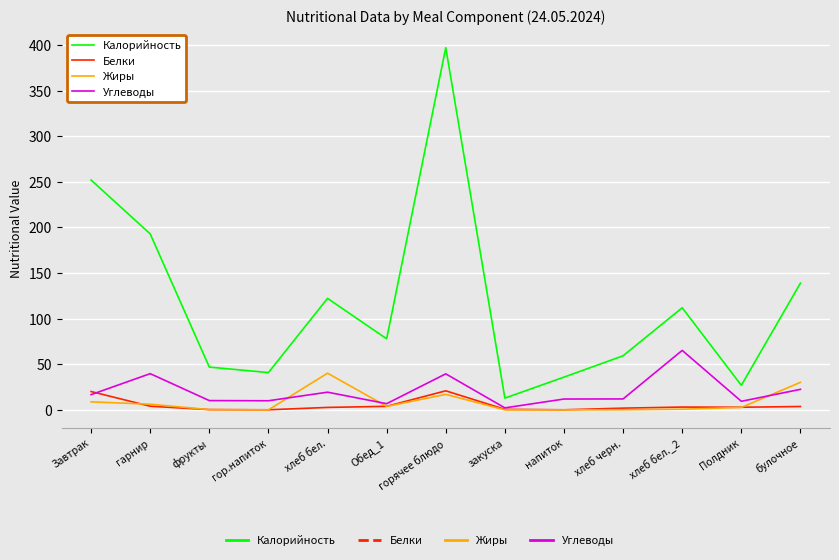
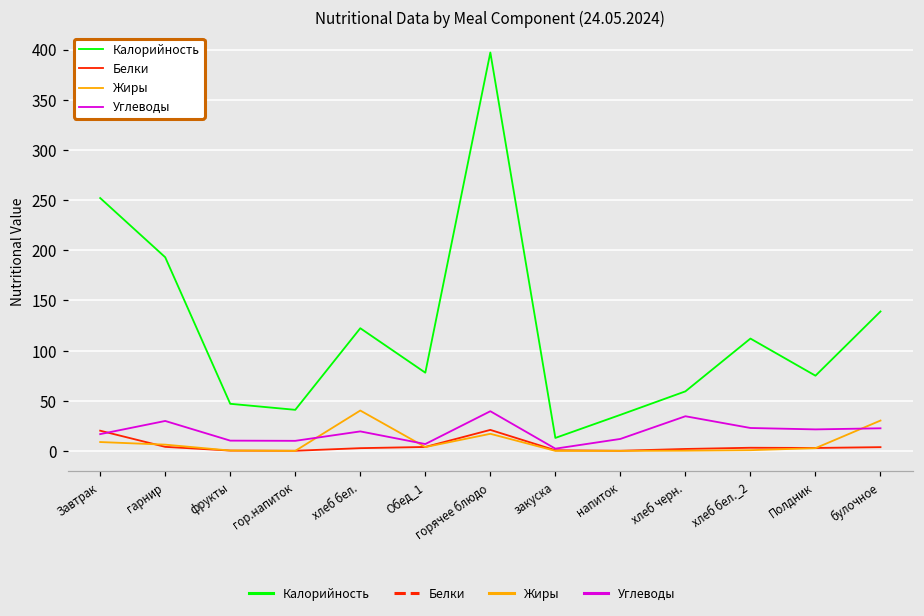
Углеводы, гарнир: 40 -> 30
Углеводы, хлеб черн.: 10 -> 30
Углеводы, хлеб бел._2: 70 -> 20
Калорийность, Полдник: 30 -> 80
Углеводы, Полдник: 10 -> 20
